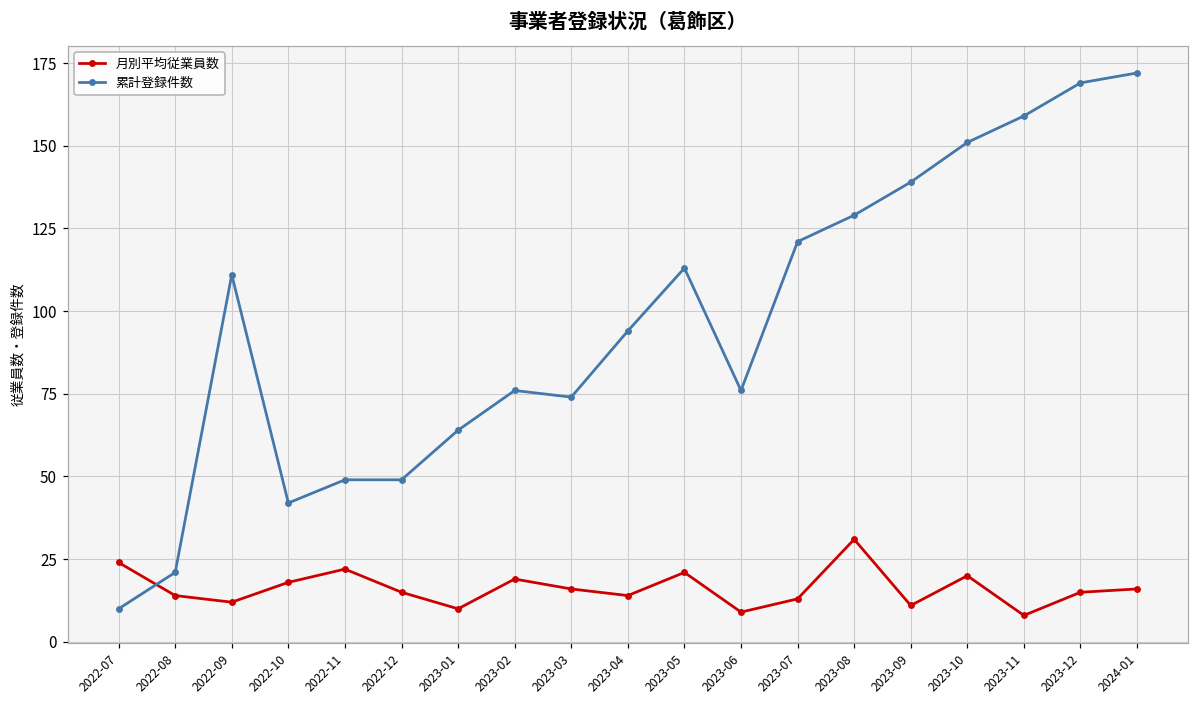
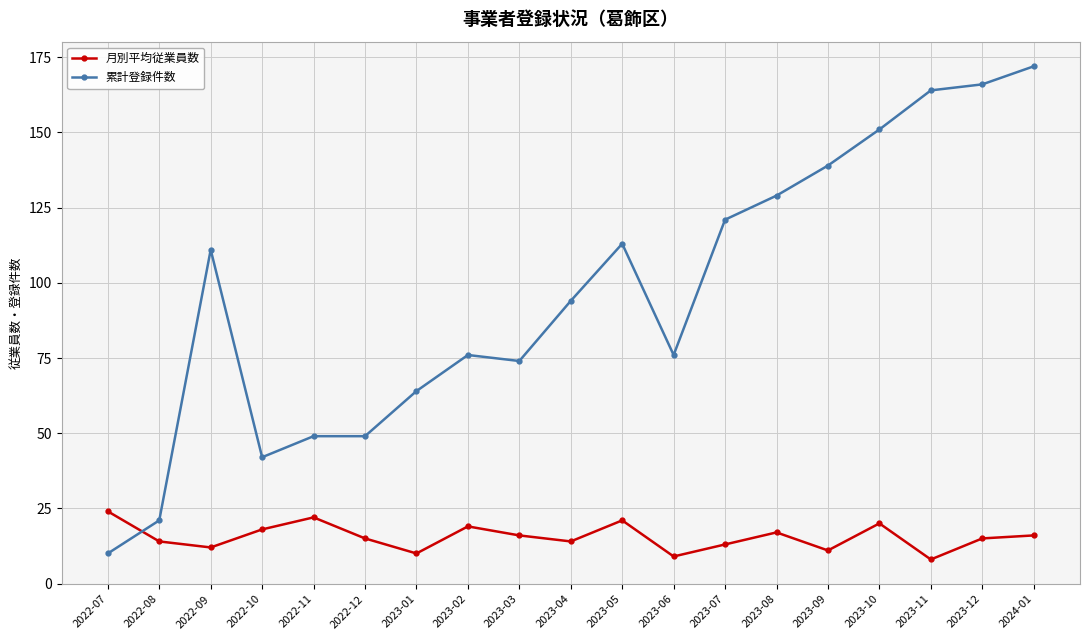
月別平均従業員数, 2023-08: 31 -> 17
累計登録件数, 2023-11: 159 -> 164
累計登録件数, 2023-12: 169 -> 166
